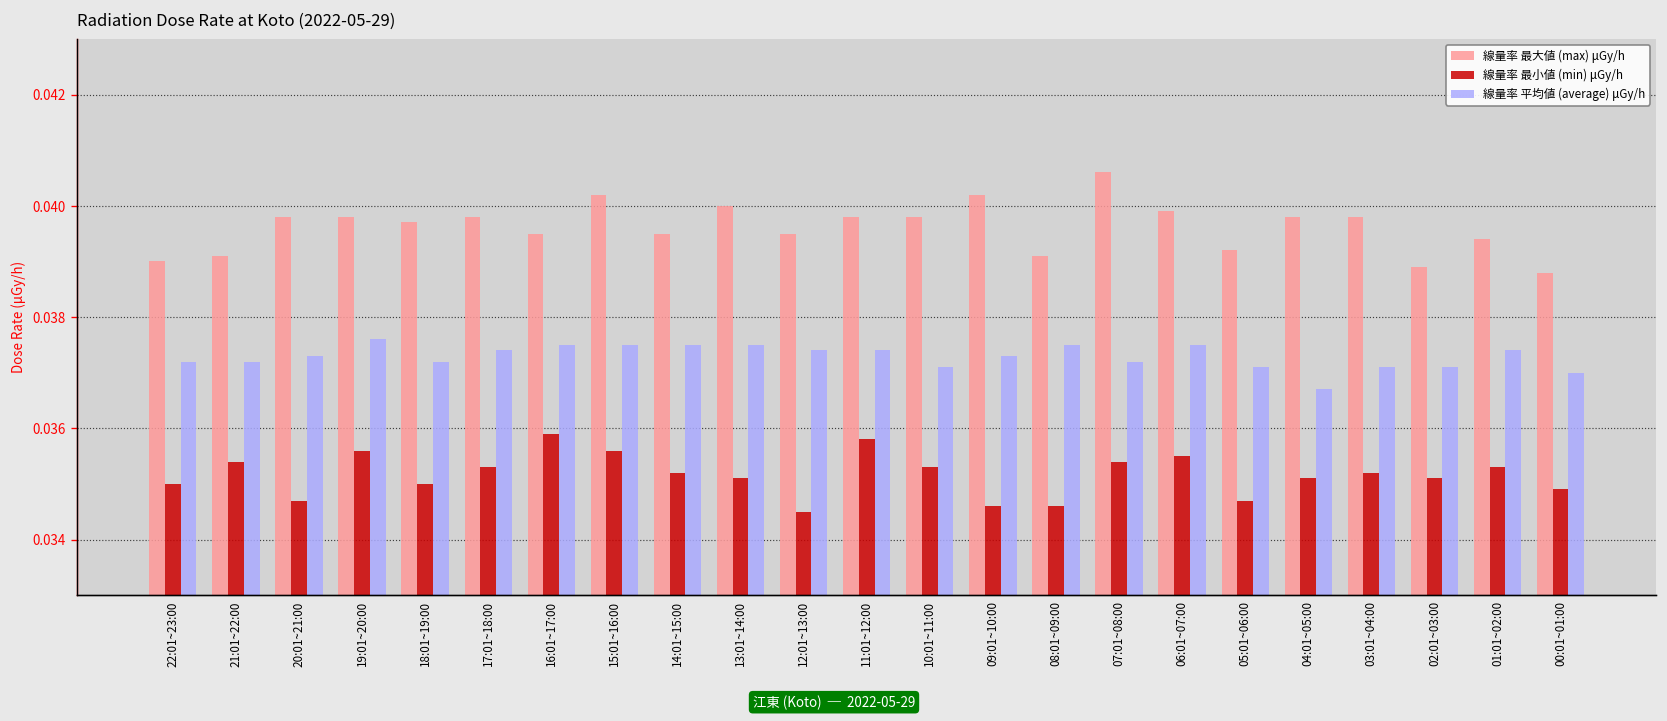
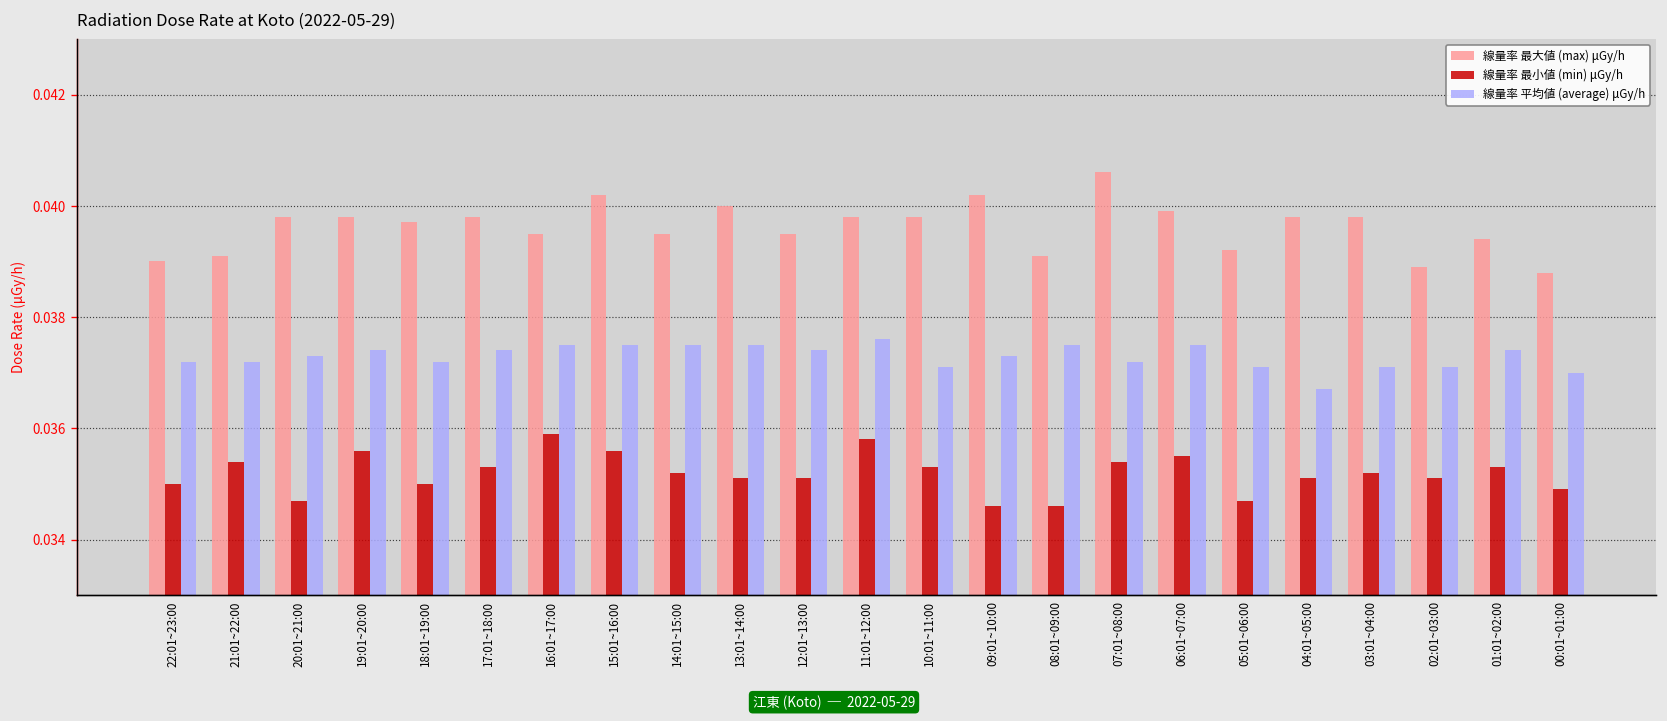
線量率 平均値 (average) μGy/h, 19:01~20:00: 0.0376 -> 0.0374
線量率 最小値 (min) μGy/h, 12:01~13:00: 0.0345 -> 0.0351
線量率 平均値 (average) μGy/h, 11:01~12:00: 0.0374 -> 0.0376
